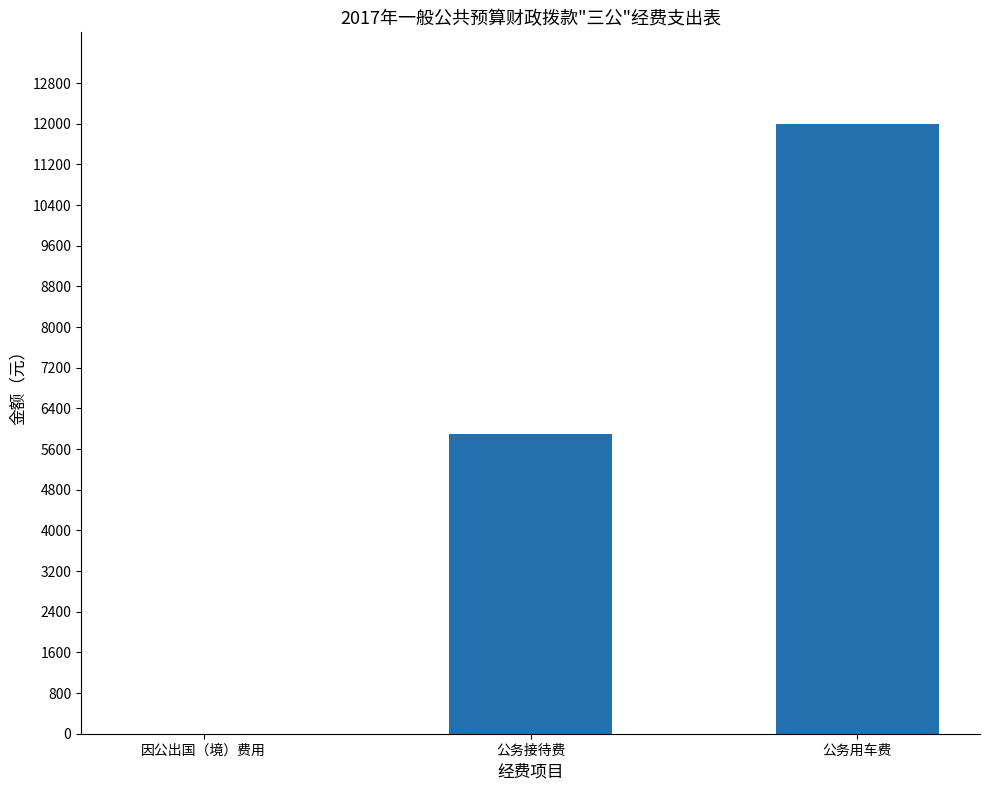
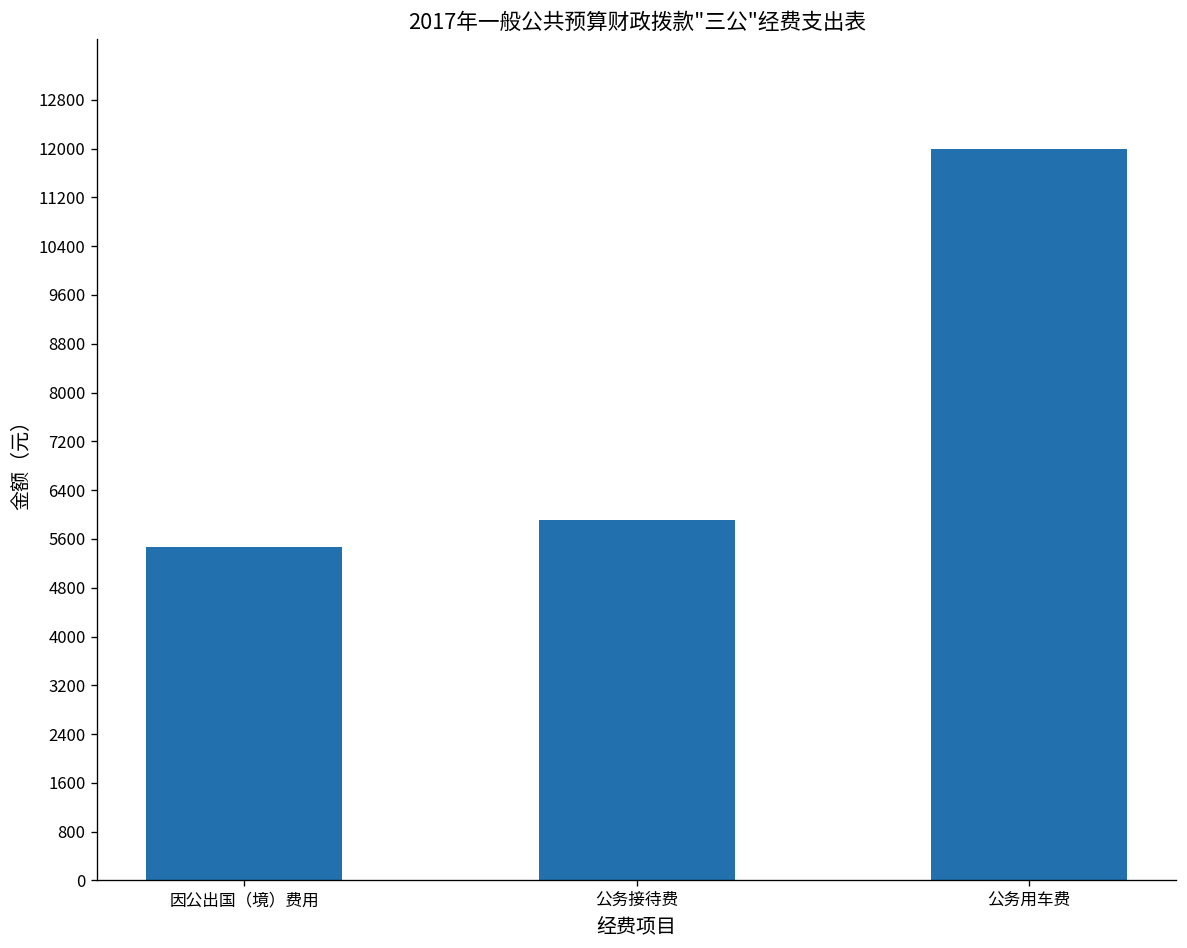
因公出国（境）费用: 0 -> 5500
